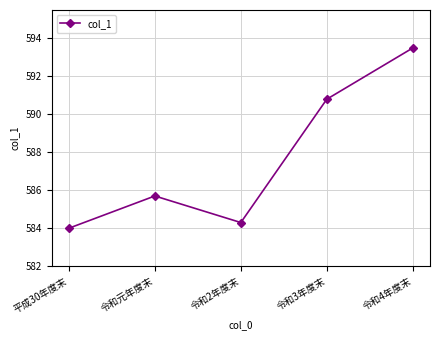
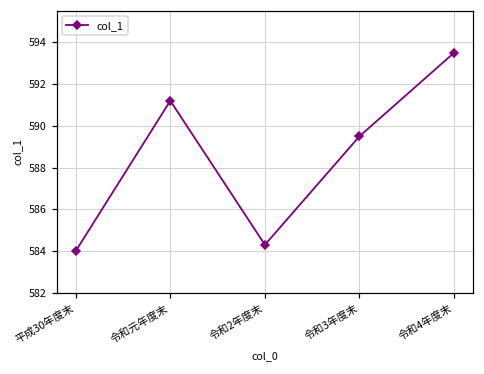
令和元年度末: 585.7 -> 591.2
令和3年度末: 590.8 -> 589.5
